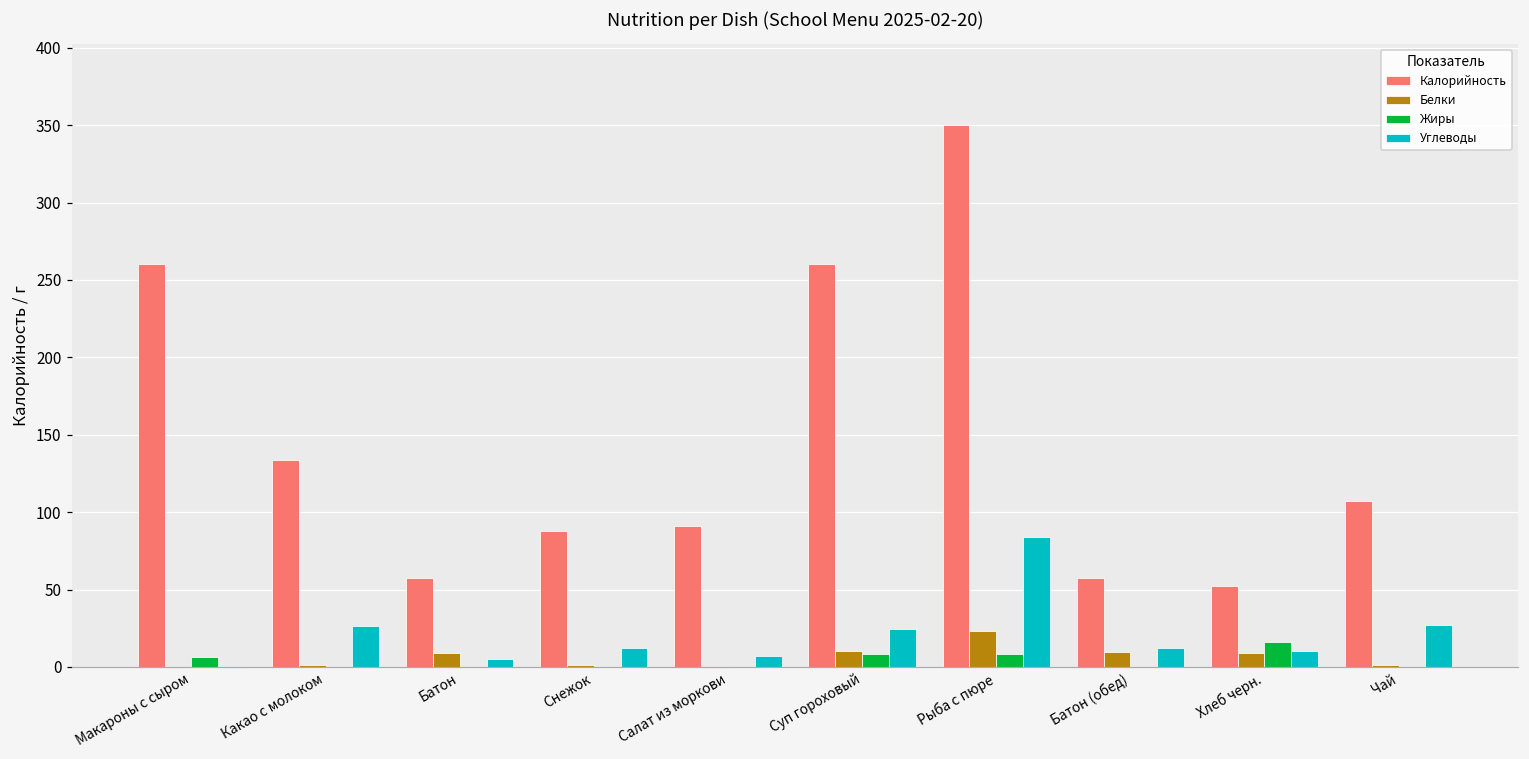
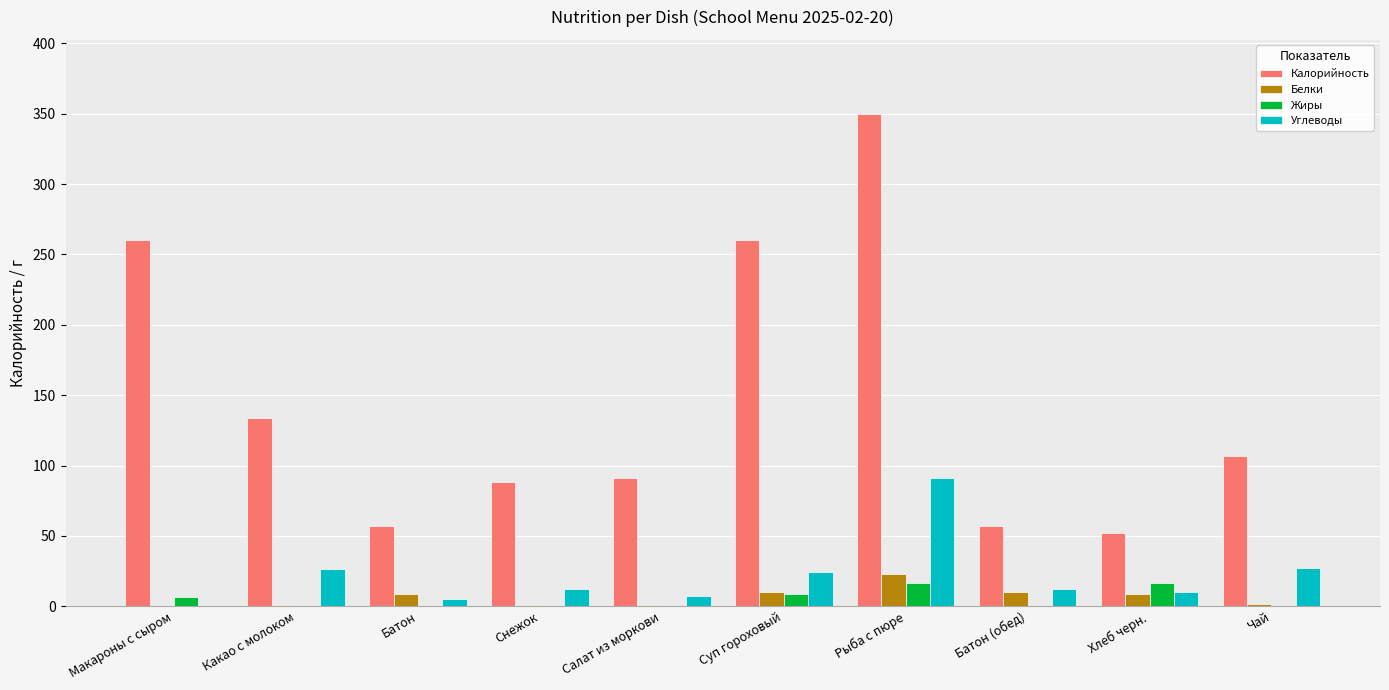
Жиры, Рыба с пюре: 8 -> 17
Углеводы, Рыба с пюре: 84 -> 91
